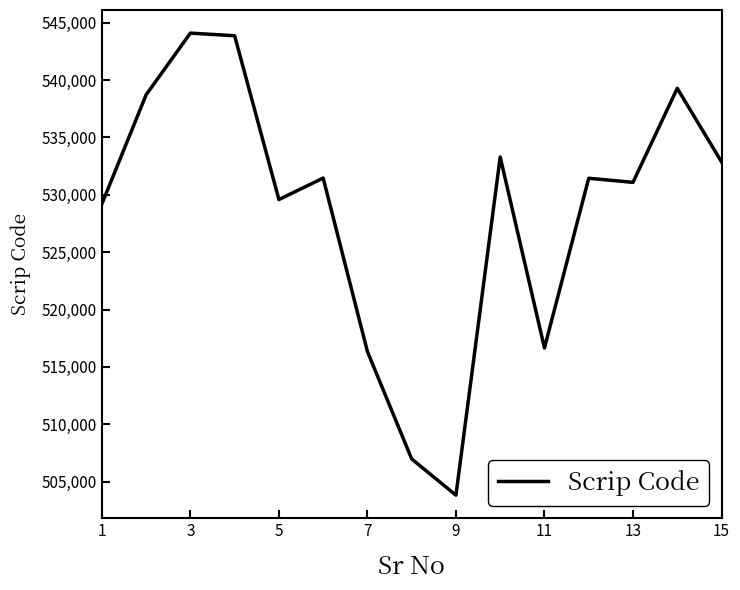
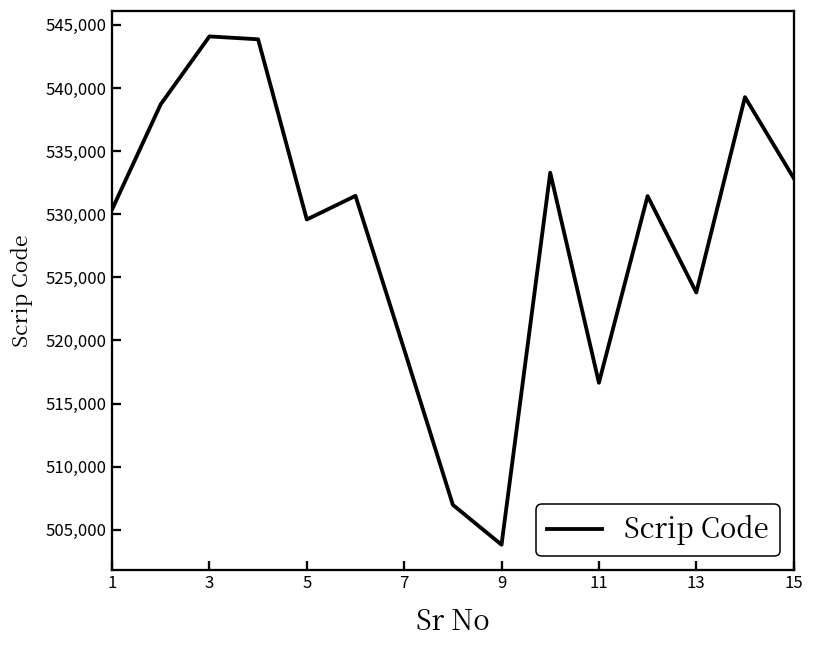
1: 529,200 -> 530,400
7: 516,300 -> 519,300
13: 531,100 -> 523,800
